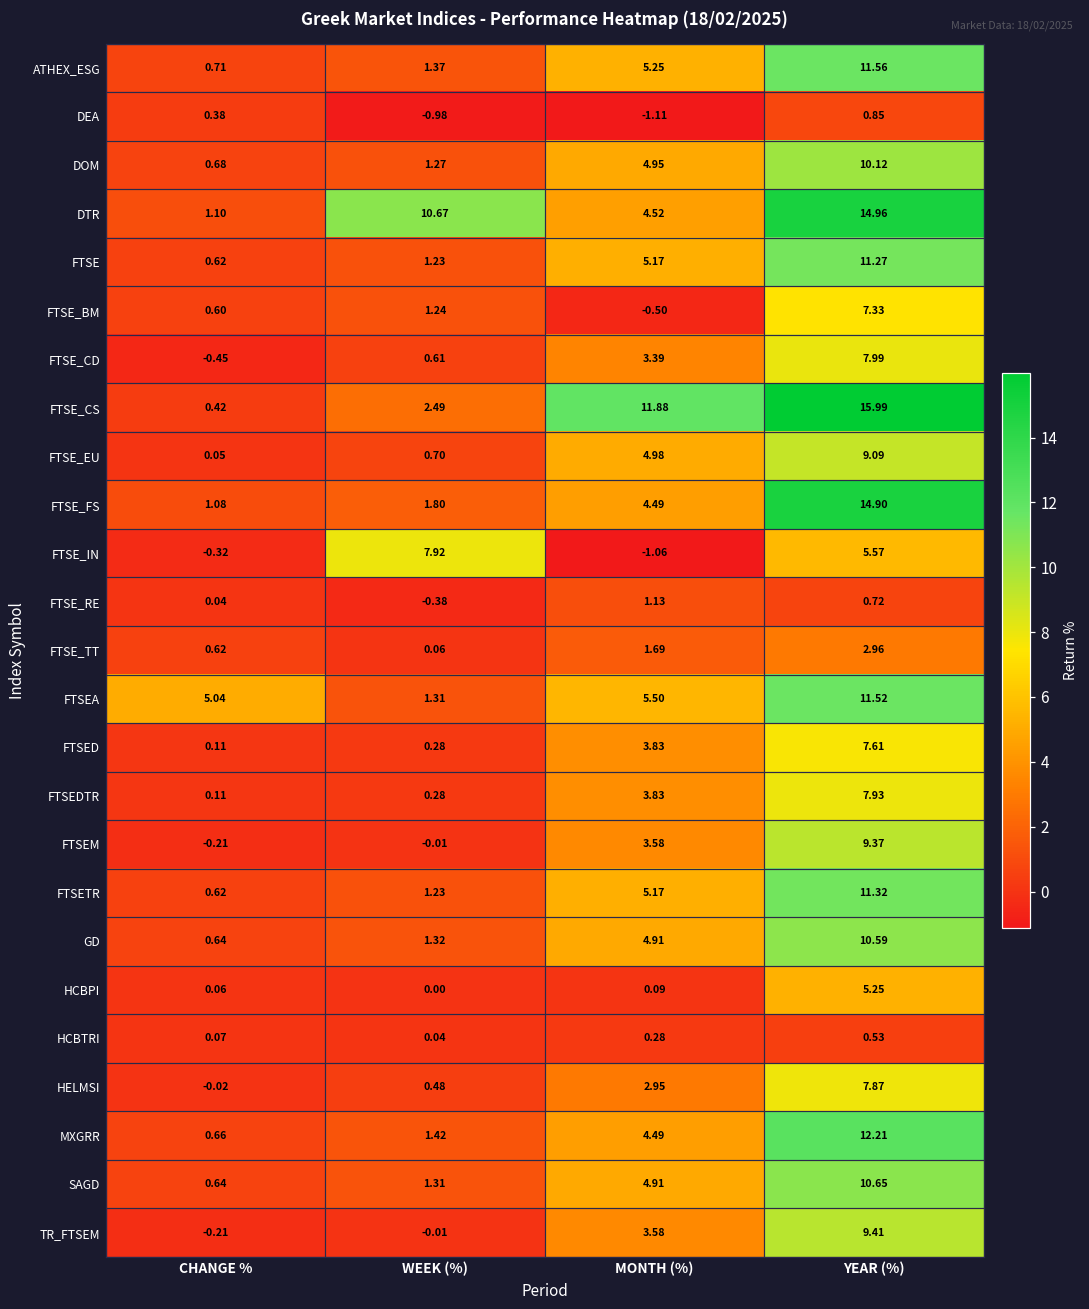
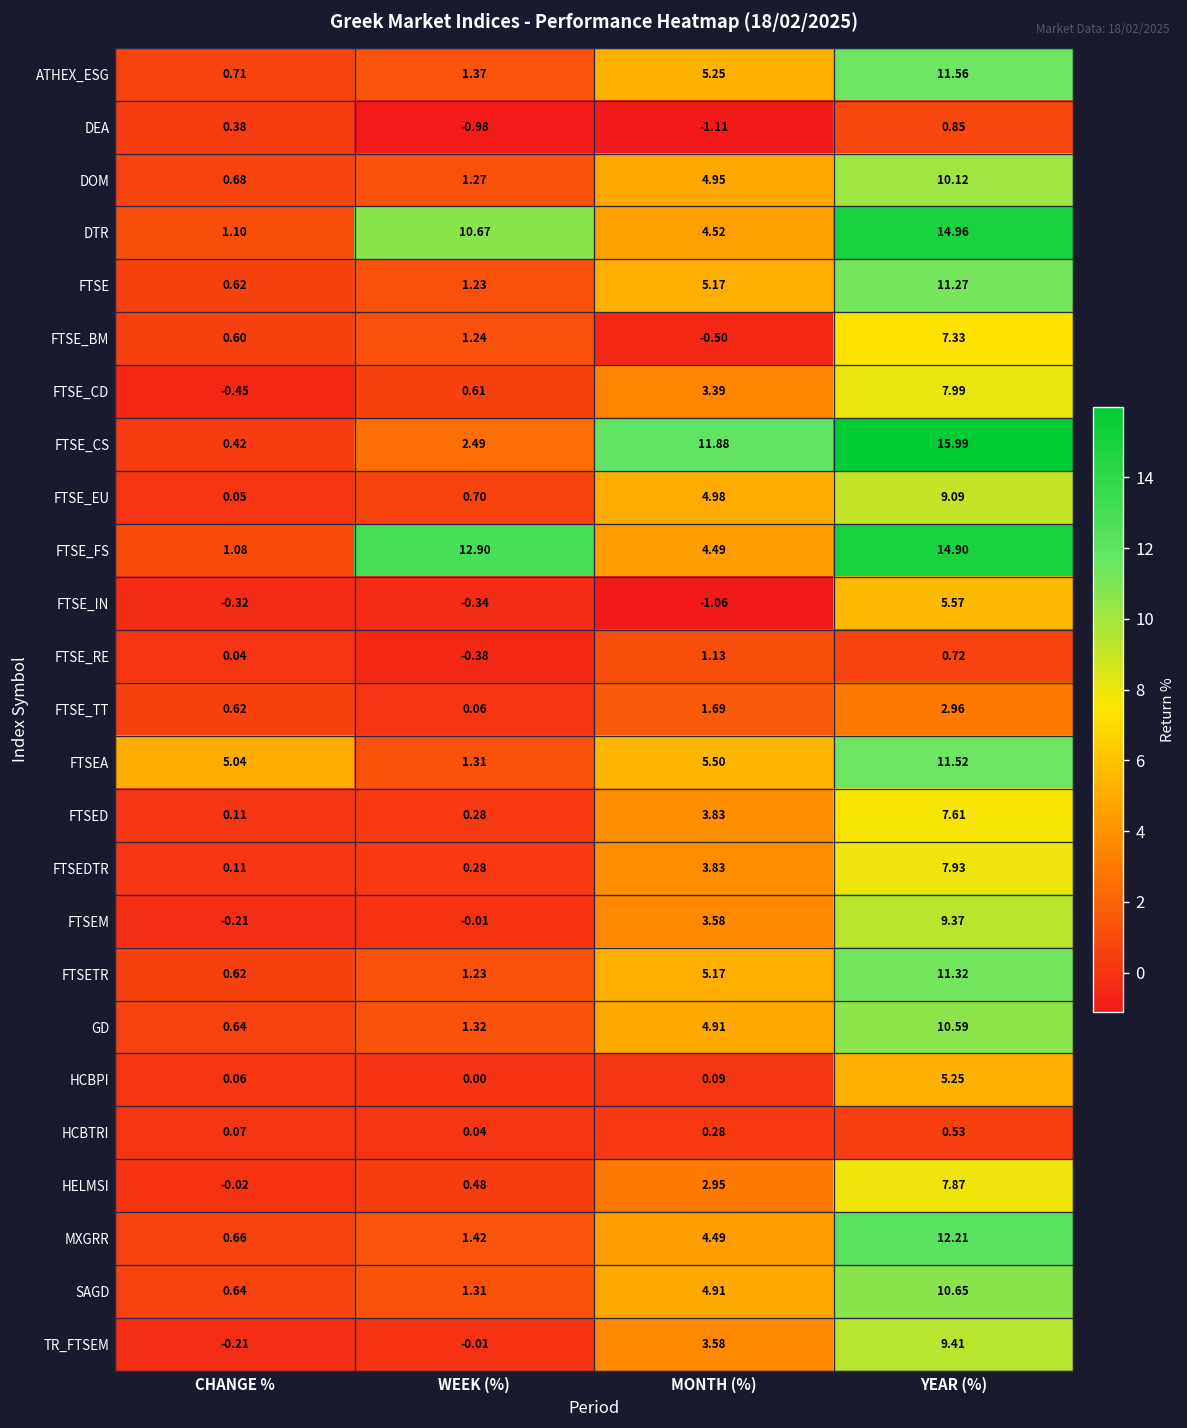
FTSE_FS, WEEK (%): 1.80 -> 12.90
FTSE_IN, WEEK (%): 7.92 -> -0.34
